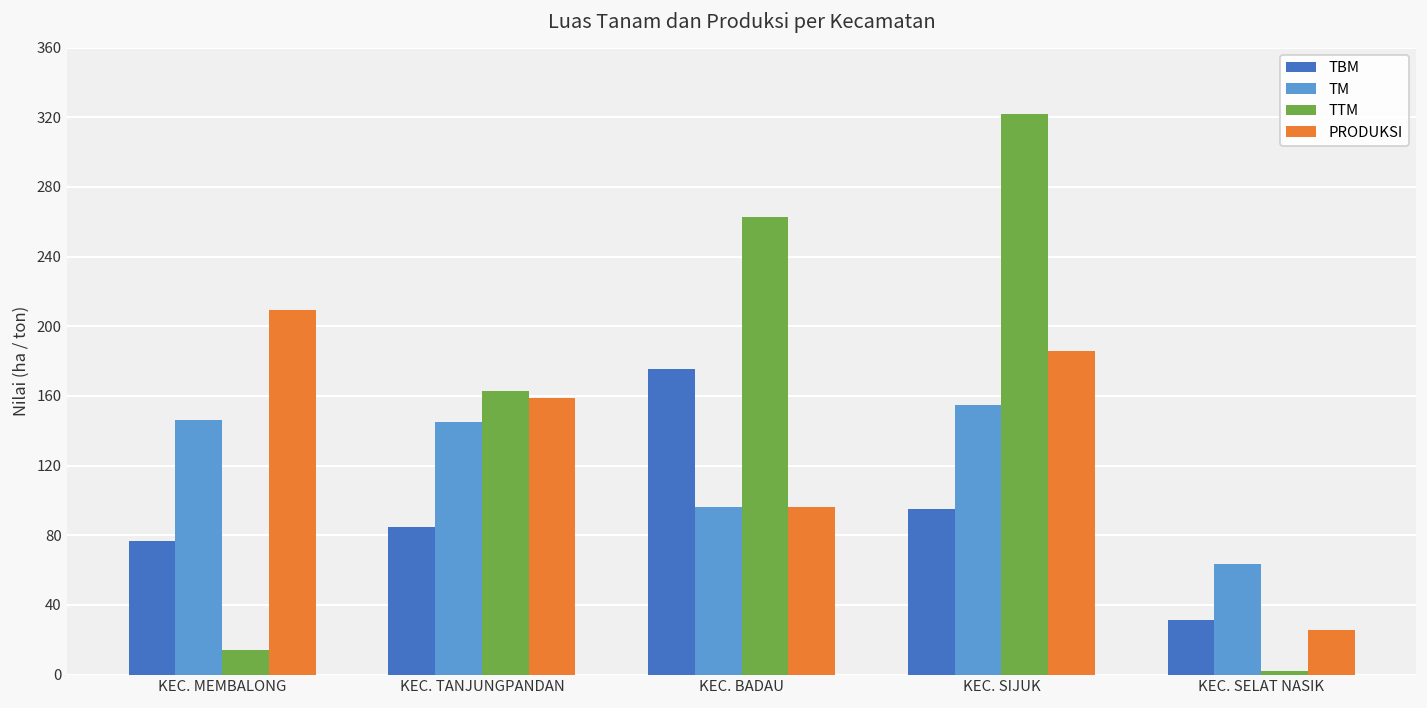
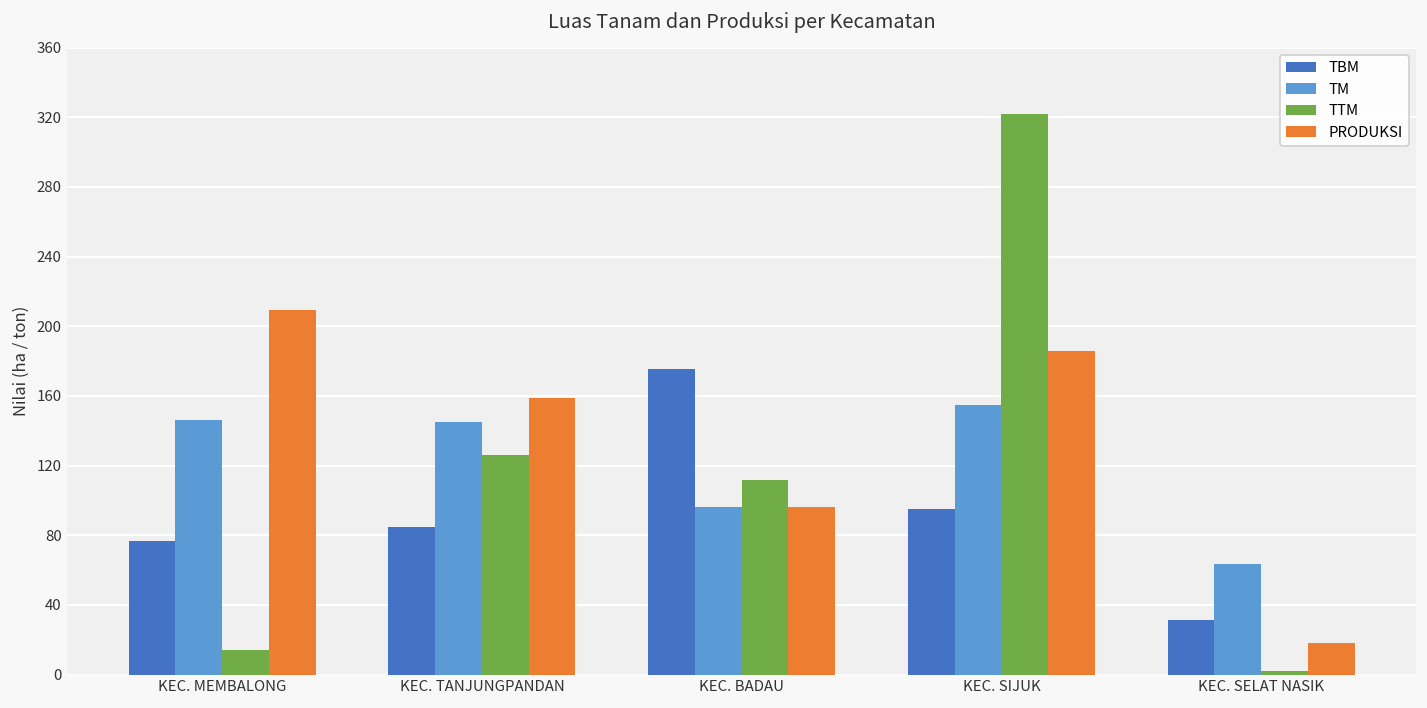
TTM, KEC. TANJUNGPANDAN: 163 -> 126
TTM, KEC. BADAU: 263 -> 112
PRODUKSI, KEC. SELAT NASIK: 25 -> 18
